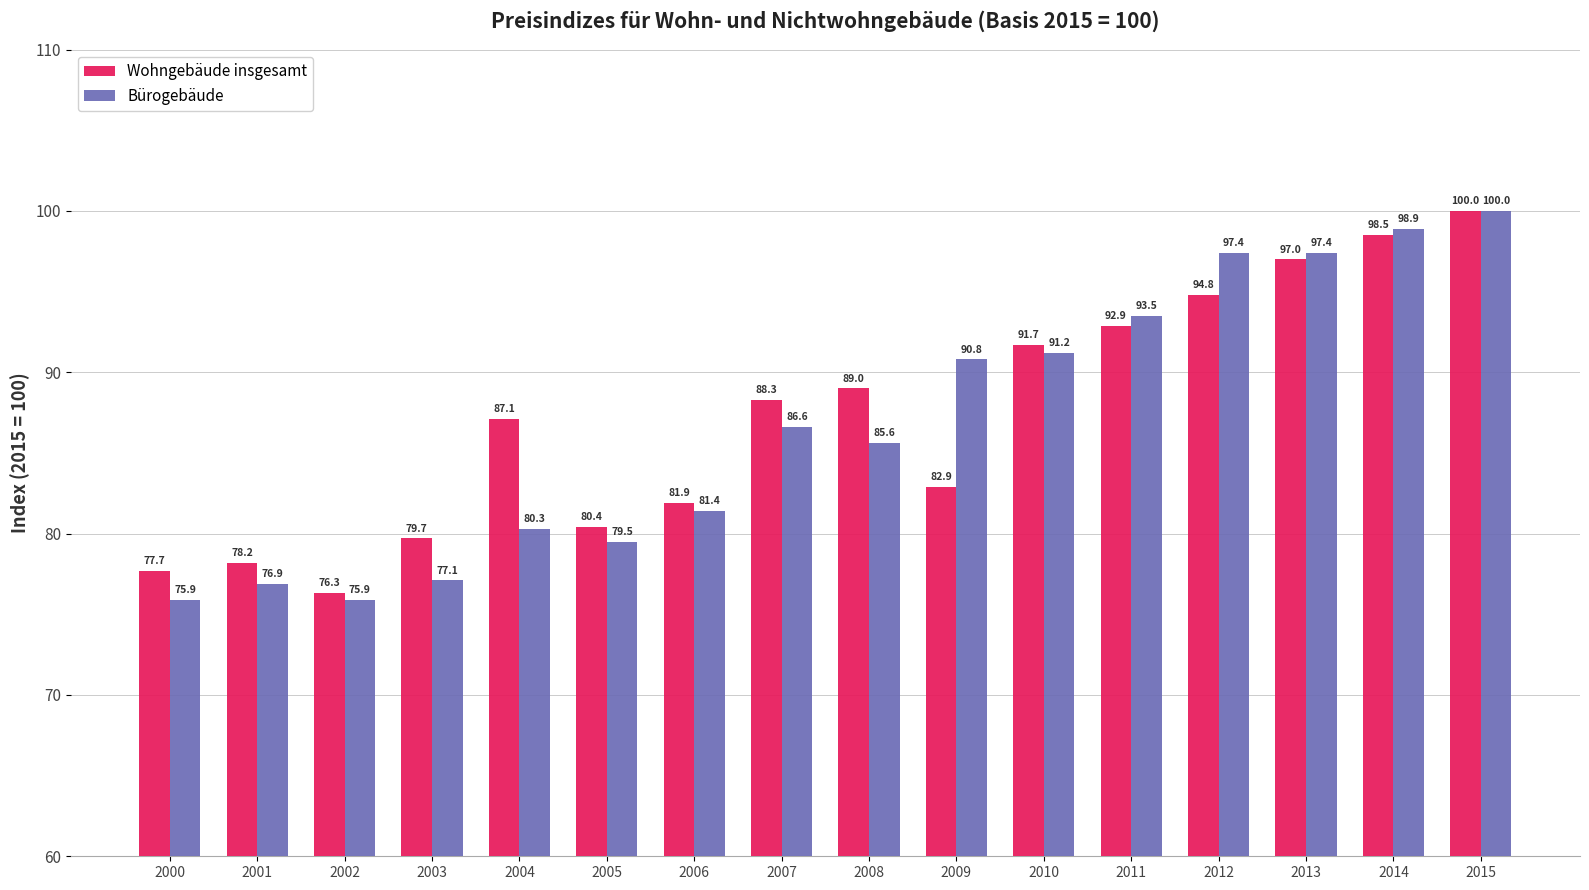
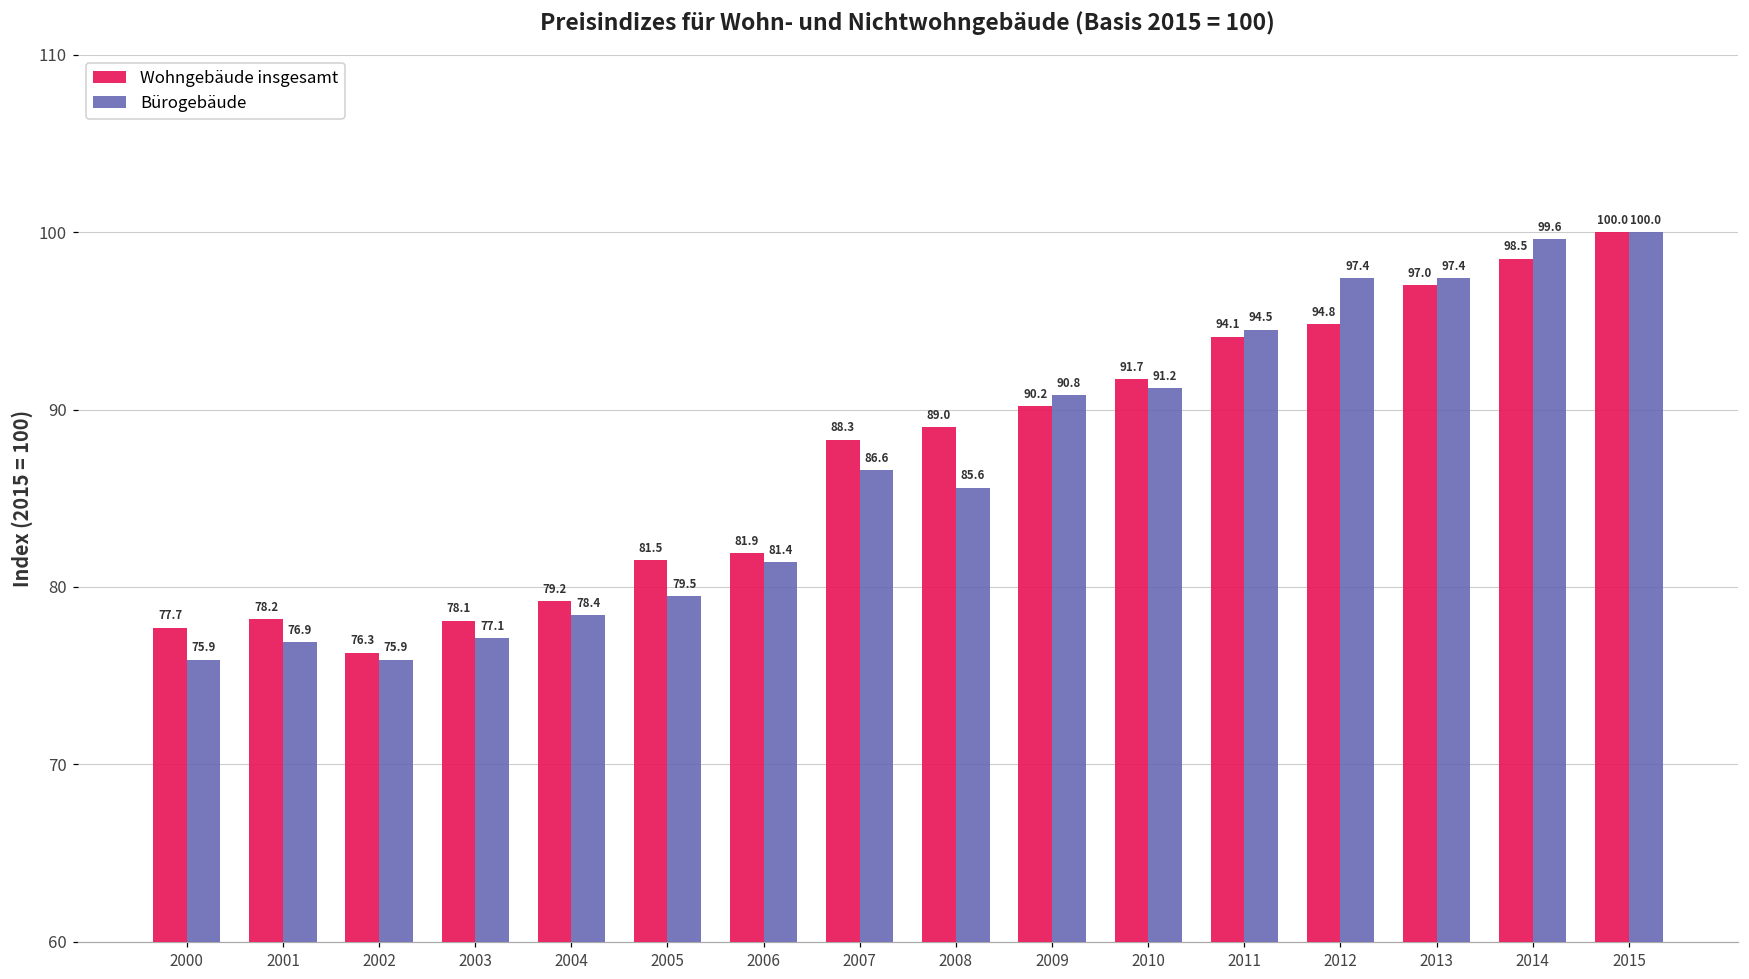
Wohngebäude insgesamt, 2003: 79.7 -> 78.1
Wohngebäude insgesamt, 2004: 87.1 -> 79.2
Bürogebäude, 2004: 80.3 -> 78.4
Wohngebäude insgesamt, 2005: 80.4 -> 81.5
Wohngebäude insgesamt, 2009: 82.9 -> 90.2
Wohngebäude insgesamt, 2011: 92.9 -> 94.1
Bürogebäude, 2011: 93.5 -> 94.5
Bürogebäude, 2014: 98.9 -> 99.6
